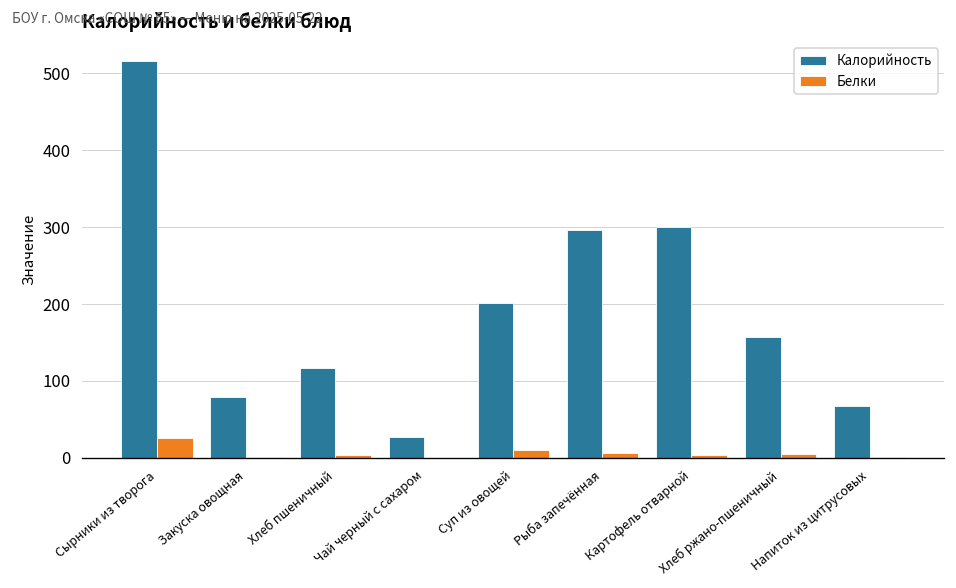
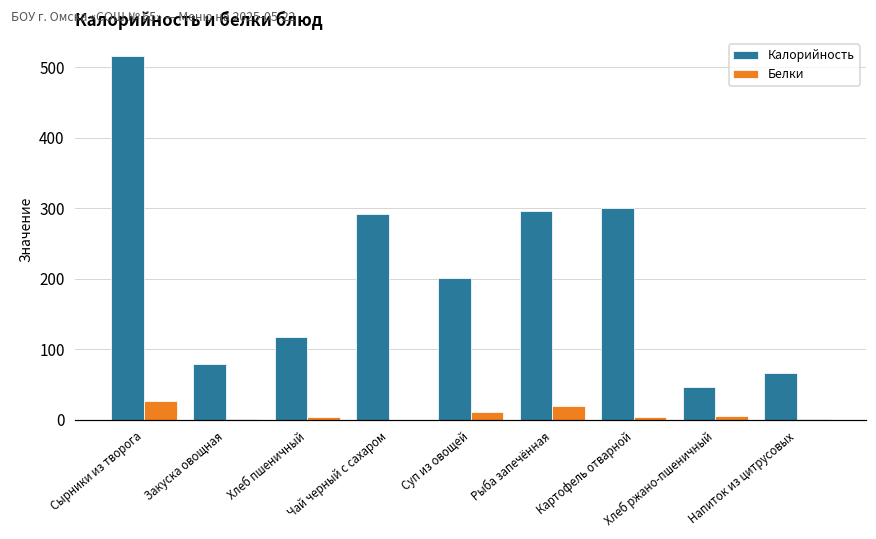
Калорийность, Чай черный с сахаром: 30 -> 290
Белки, Рыба запечённая: 10 -> 20
Калорийность, Хлеб ржано-пшеничный: 160 -> 50
